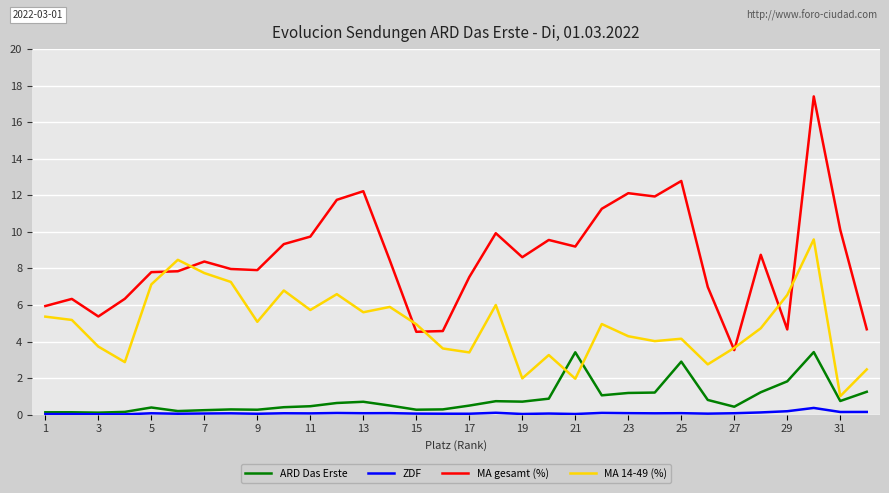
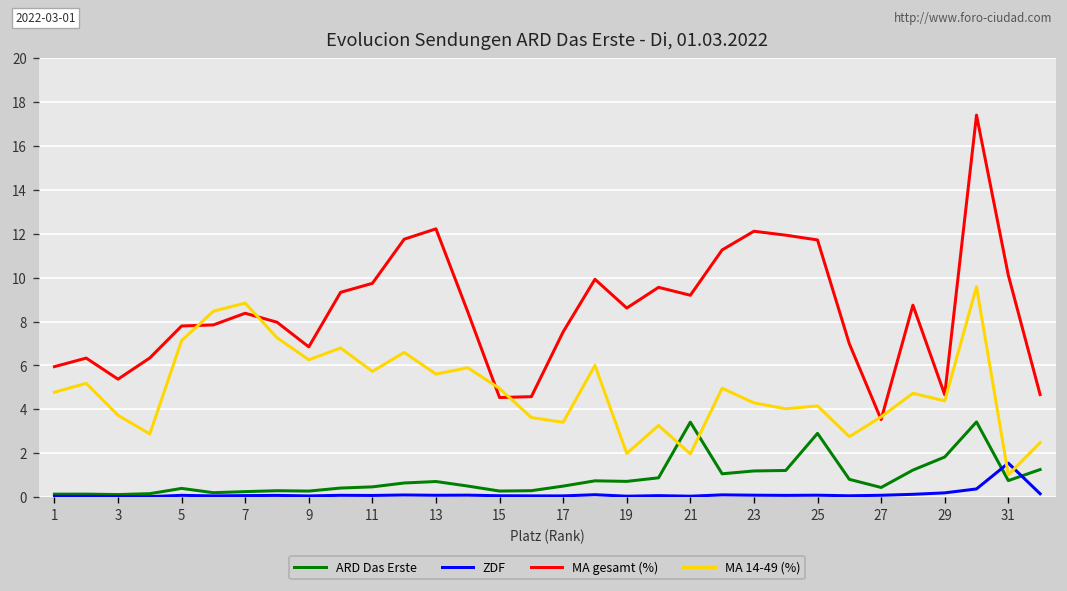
MA 14-49 (%), 1: 5.4 -> 4.8
MA 14-49 (%), 7: 7.7 -> 8.8
MA gesamt (%), 9: 7.9 -> 6.8
MA 14-49 (%), 9: 5.1 -> 6.3
MA gesamt (%), 25: 12.8 -> 11.7
MA 14-49 (%), 29: 6.6 -> 4.4
ZDF, 31: 0.1 -> 1.5
